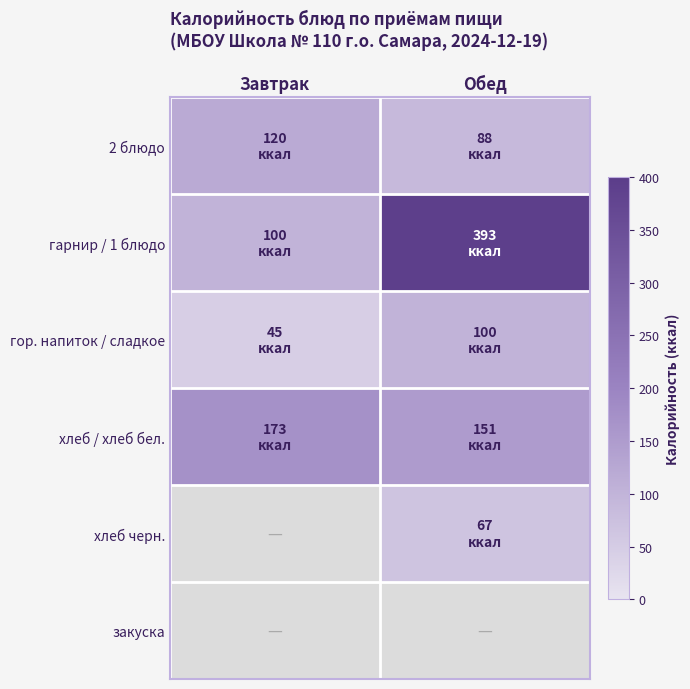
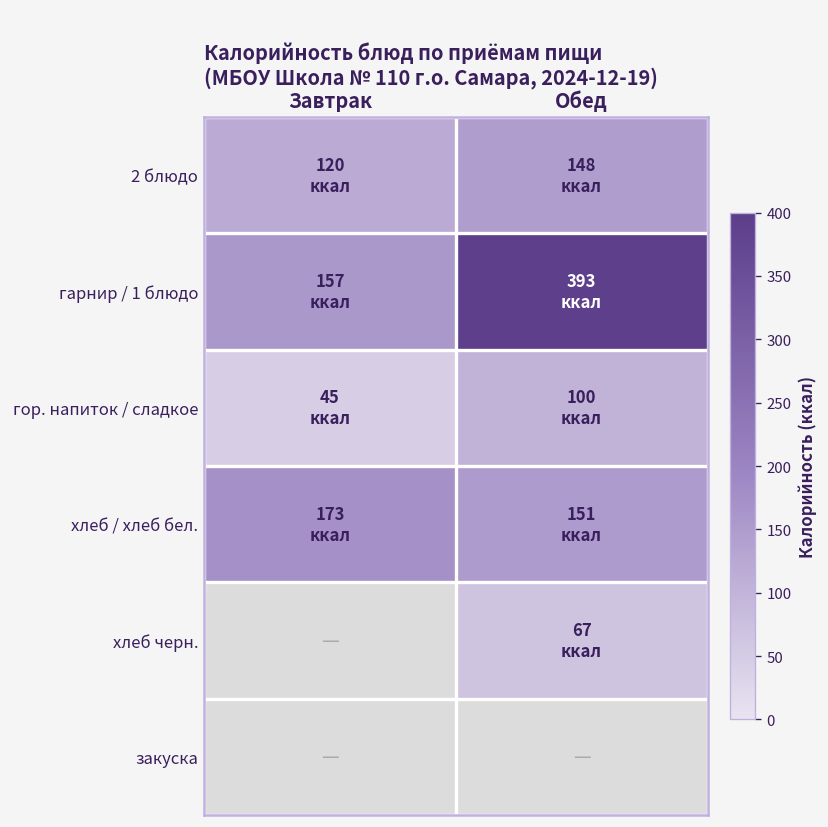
2 блюдо, Обед: 88 -> 148
гарнир / 1 блюдо, Завтрак: 100 -> 157
